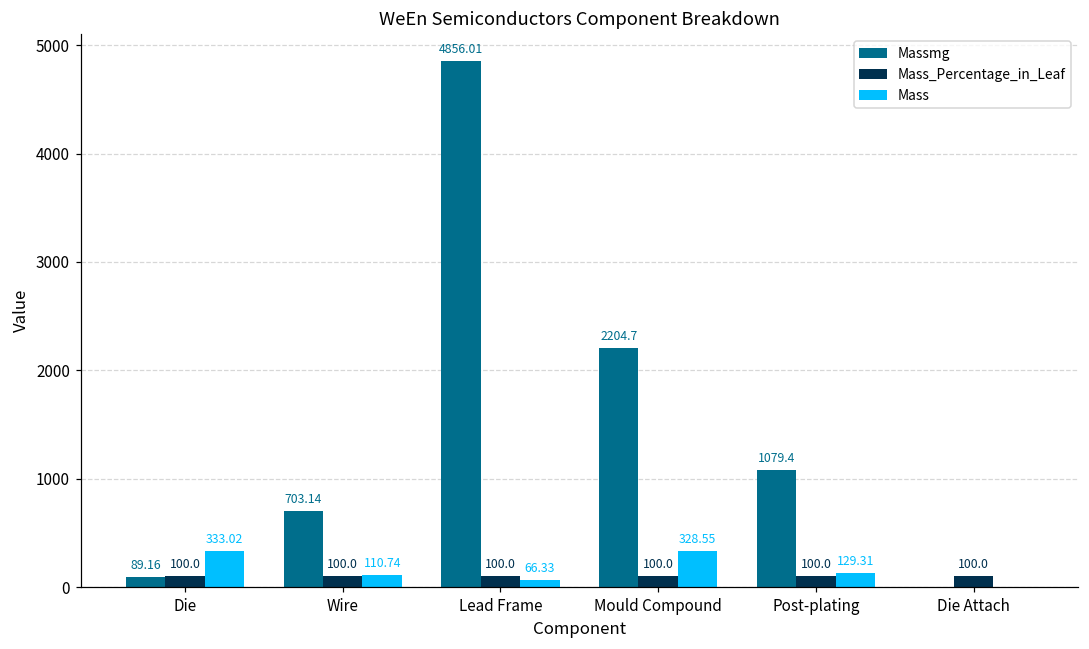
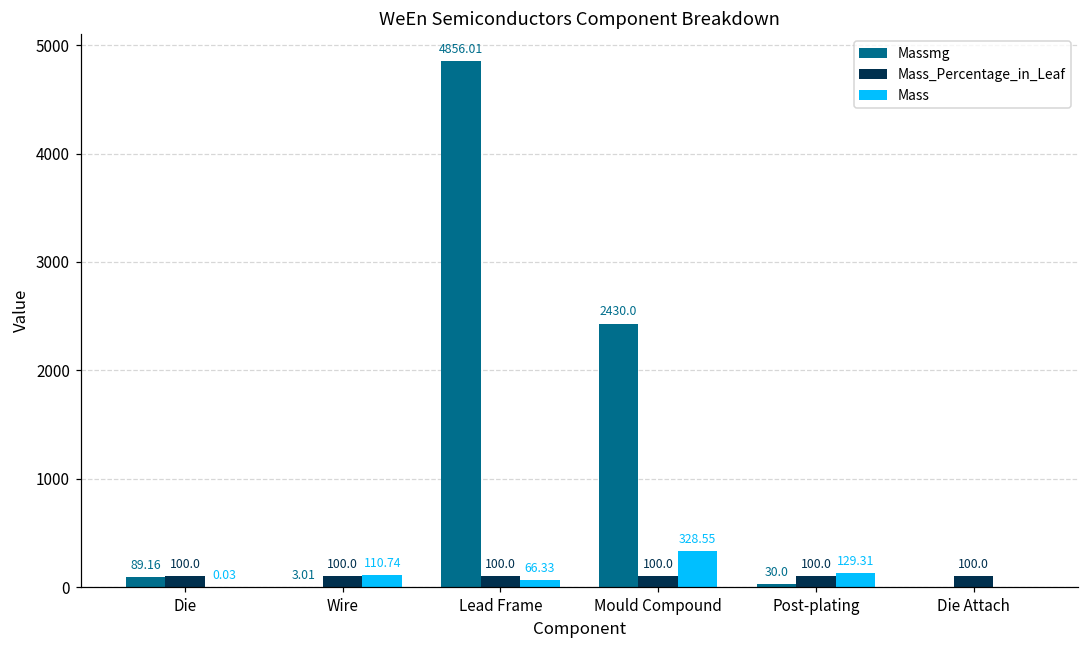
Mass, Die: 333.02 -> 0.03
Massmg, Wire: 703.14 -> 3.01
Massmg, Mould Compound: 2204.7 -> 2430.0
Massmg, Post-plating: 1079.4 -> 30.0
